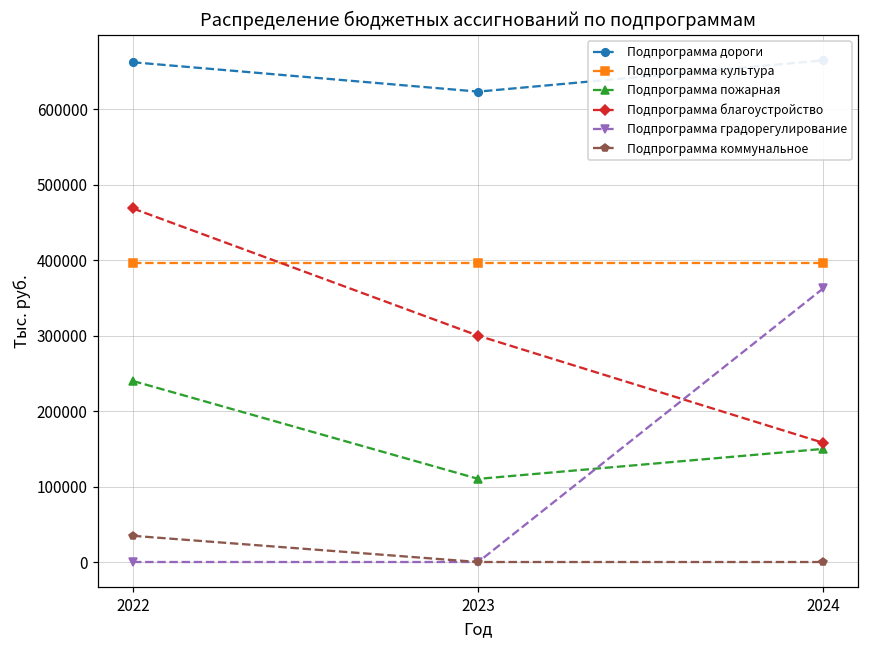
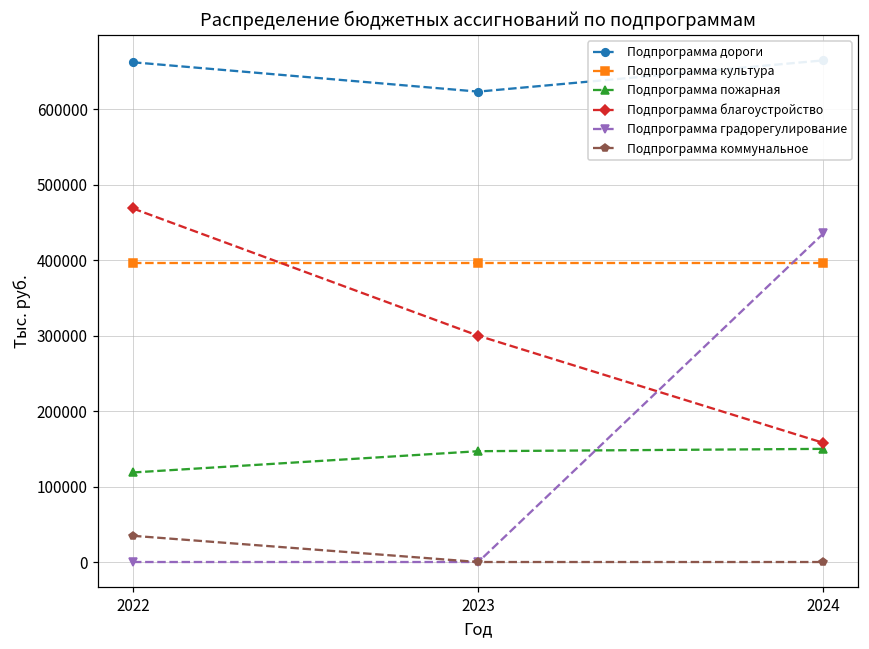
Подпрограмма пожарная, 2022: 240000 -> 120000
Подпрограмма пожарная, 2023: 110000 -> 150000
Подпрограмма градорегулирование, 2024: 360000 -> 440000
